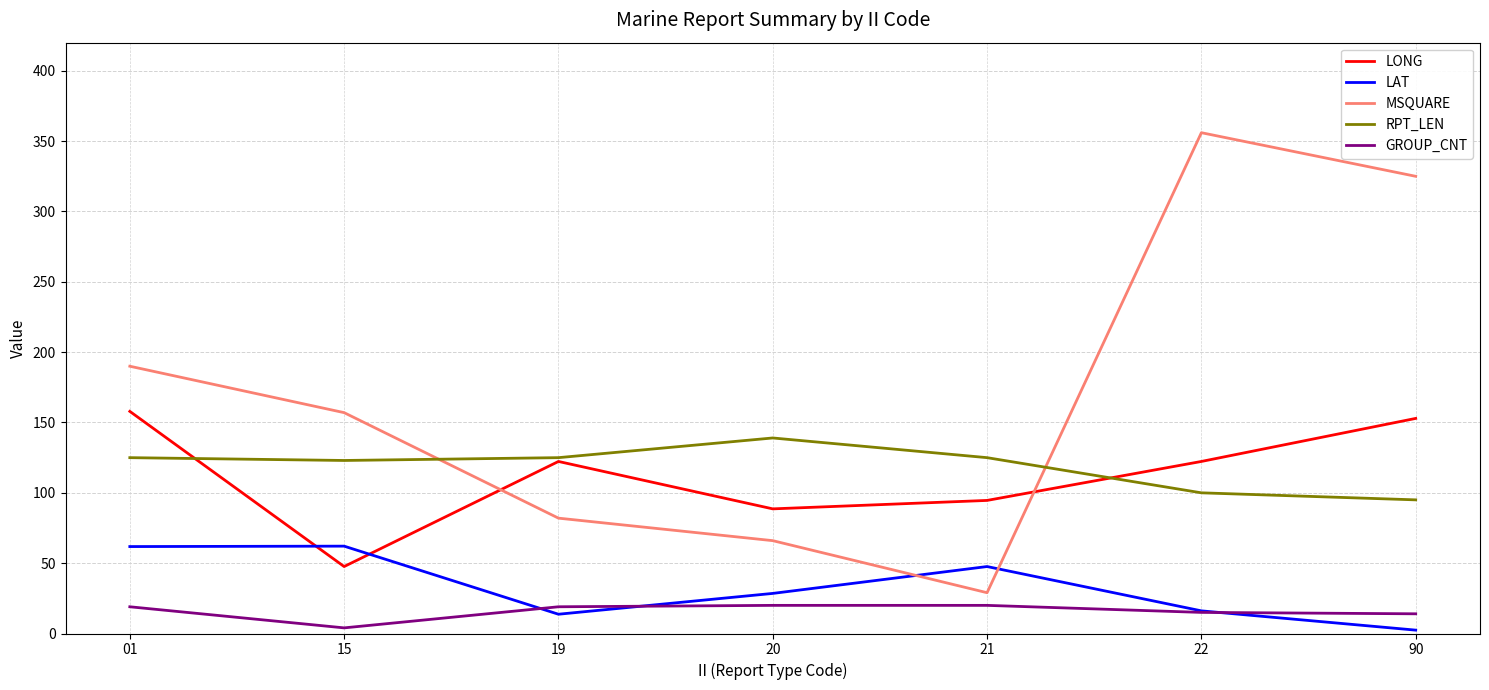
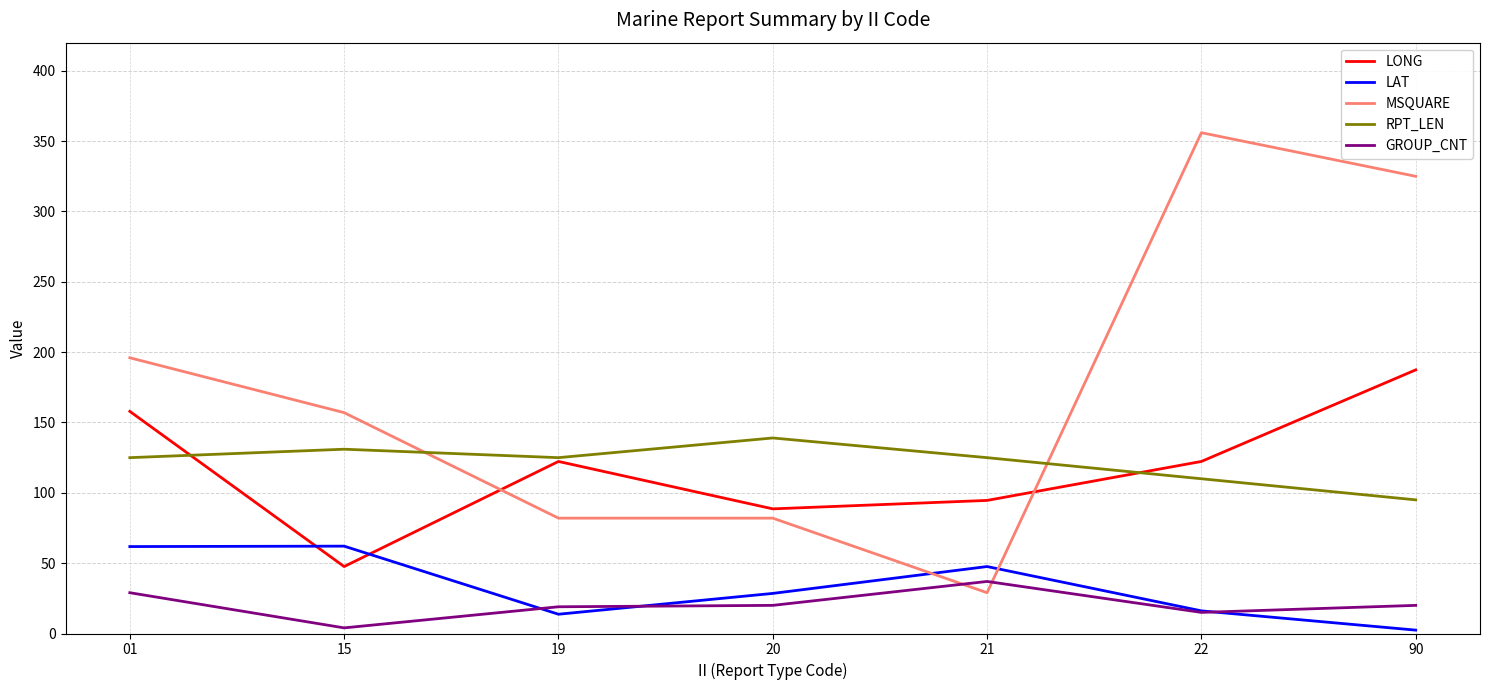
MSQUARE, 01: 190 -> 196
GROUP_CNT, 01: 19 -> 29
RPT_LEN, 15: 123 -> 131
MSQUARE, 20: 66 -> 82
GROUP_CNT, 21: 20 -> 37
RPT_LEN, 22: 100 -> 110
LONG, 90: 153 -> 187
GROUP_CNT, 90: 14 -> 20
